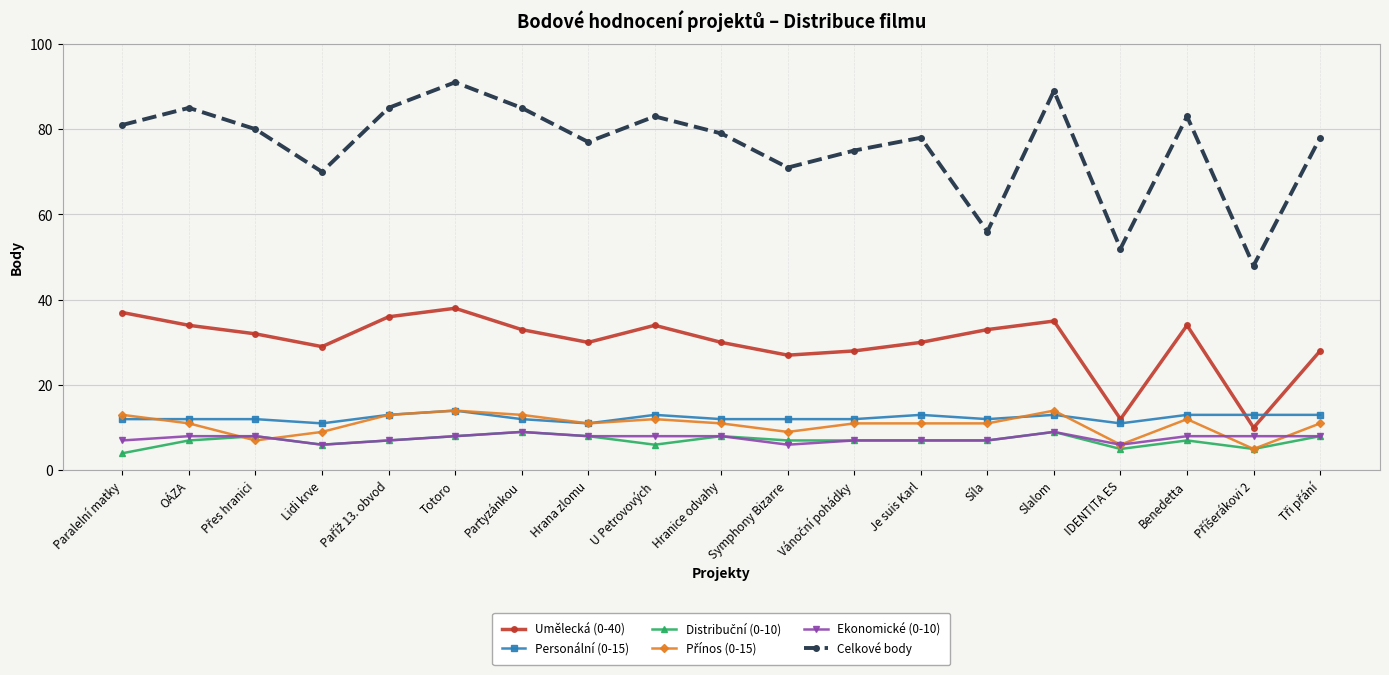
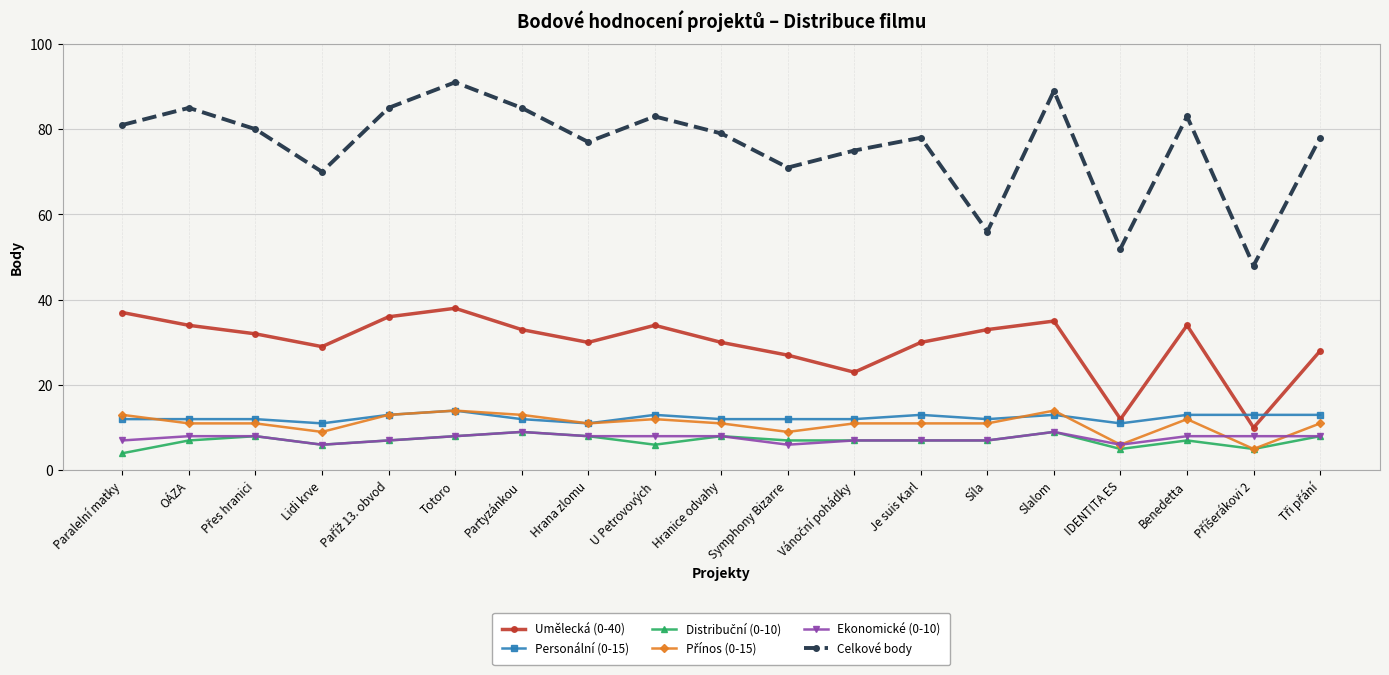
Přínos (0-15), Přes hranici: 7 -> 11
Umělecká (0-40), Vánoční pohádky: 28 -> 23
